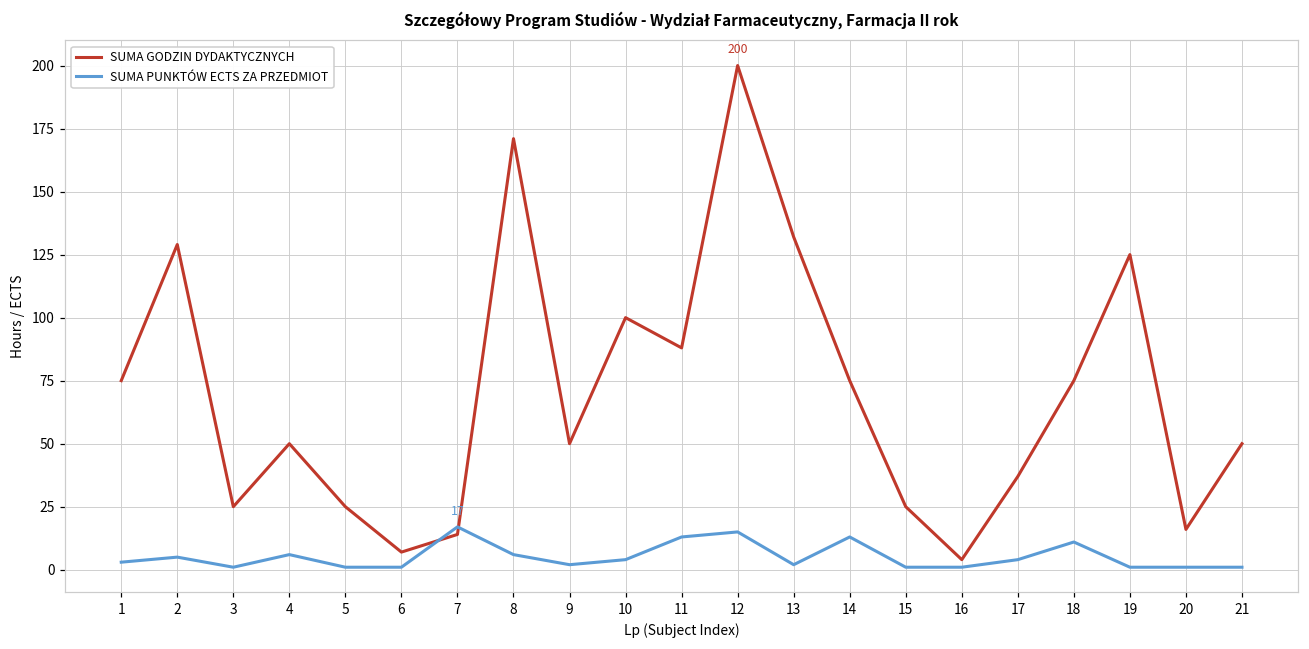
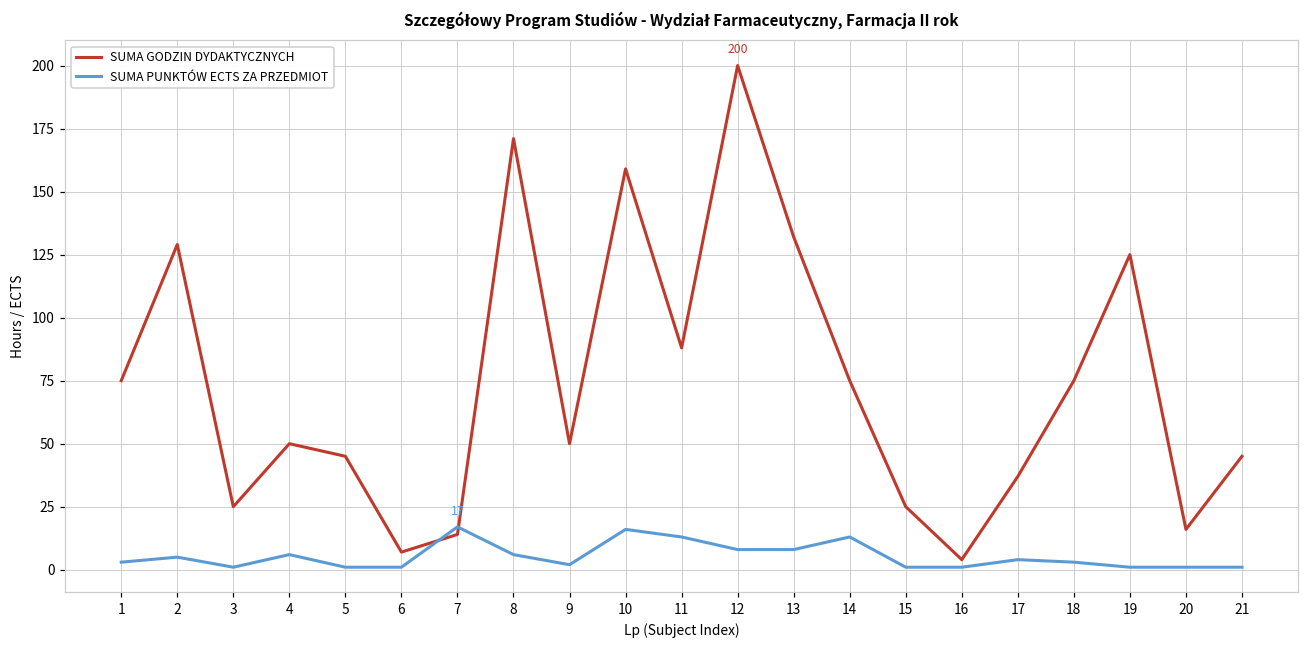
SUMA GODZIN DYDAKTYCZNYCH, 5: 25 -> 45
SUMA GODZIN DYDAKTYCZNYCH, 10: 100 -> 159
SUMA PUNKTÓW ECTS ZA PRZEDMIOT, 10: 4 -> 16
SUMA PUNKTÓW ECTS ZA PRZEDMIOT, 12: 15 -> 8
SUMA PUNKTÓW ECTS ZA PRZEDMIOT, 13: 2 -> 8
SUMA PUNKTÓW ECTS ZA PRZEDMIOT, 18: 11 -> 3
SUMA GODZIN DYDAKTYCZNYCH, 21: 50 -> 45
